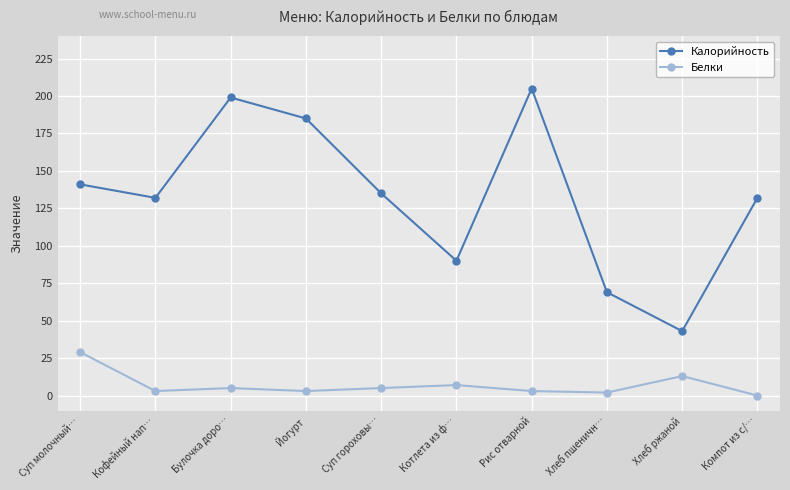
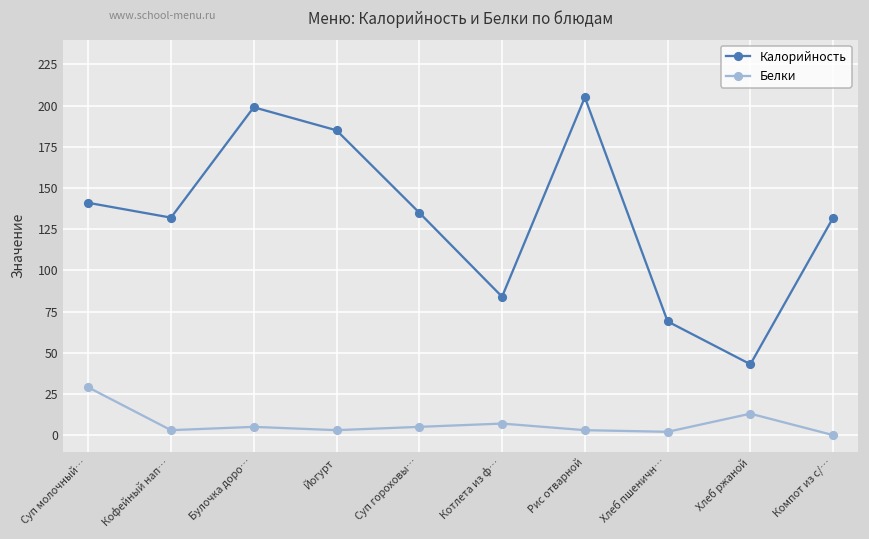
Калорийность, Котлета из ф…: 90 -> 84
